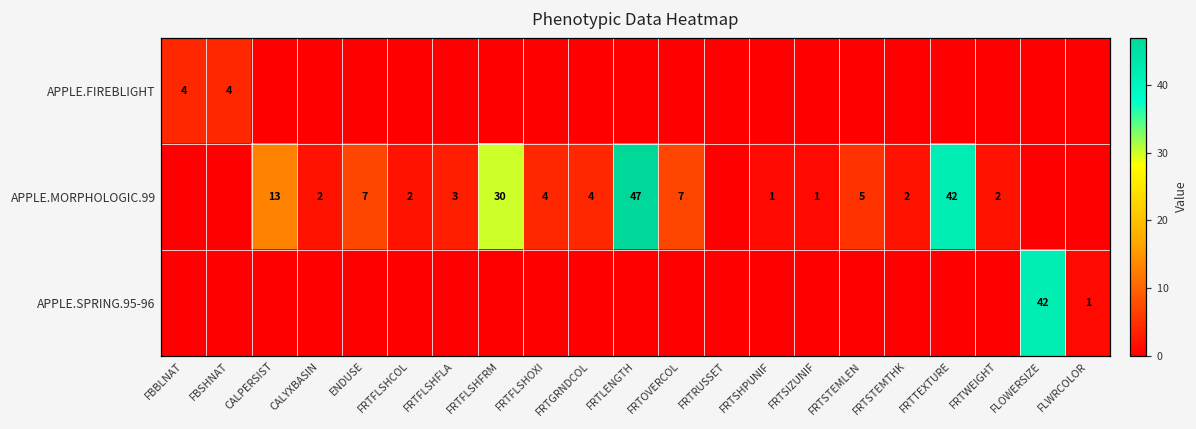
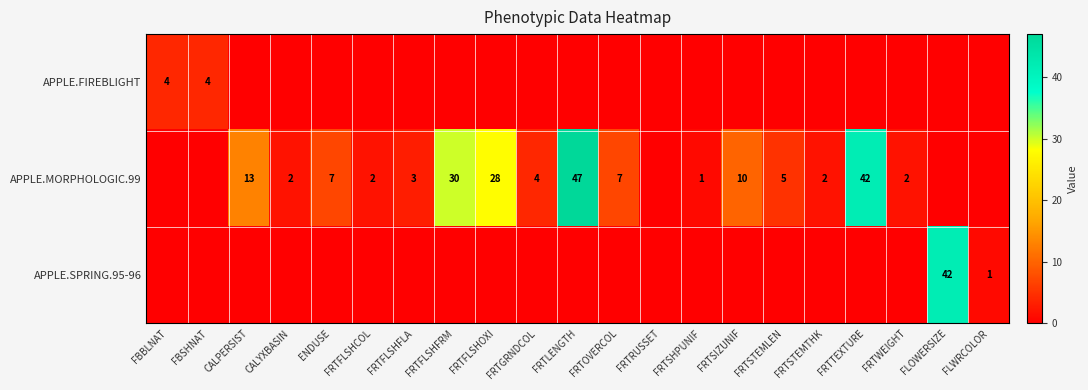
APPLE.MORPHOLOGIC.99, FRTFLSHOXI: 4 -> 28
APPLE.MORPHOLOGIC.99, FRTSIZUNIF: 1 -> 10
